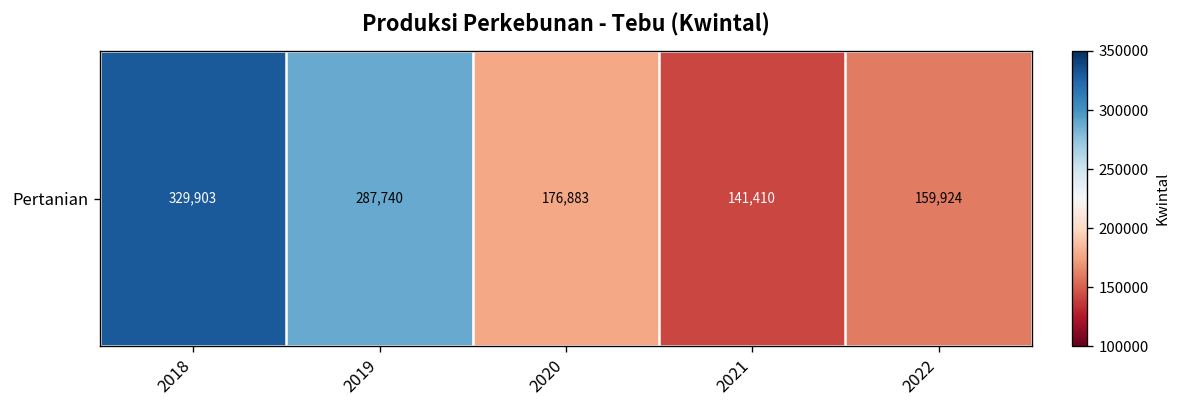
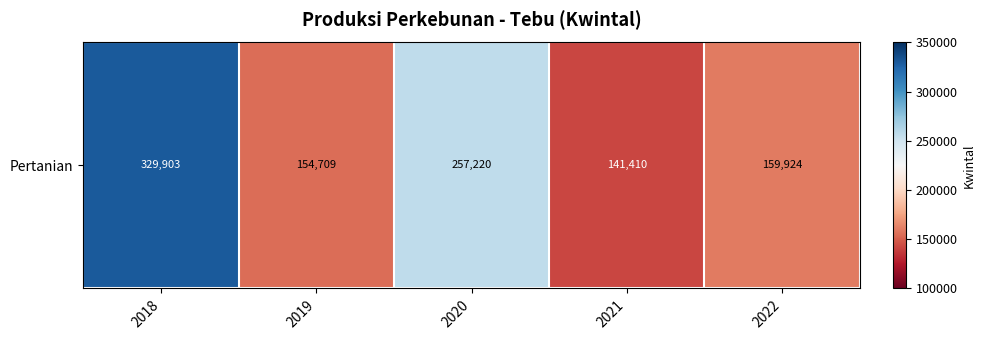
Pertanian, 2019: 287,740 -> 154,709
Pertanian, 2020: 176,883 -> 257,220
